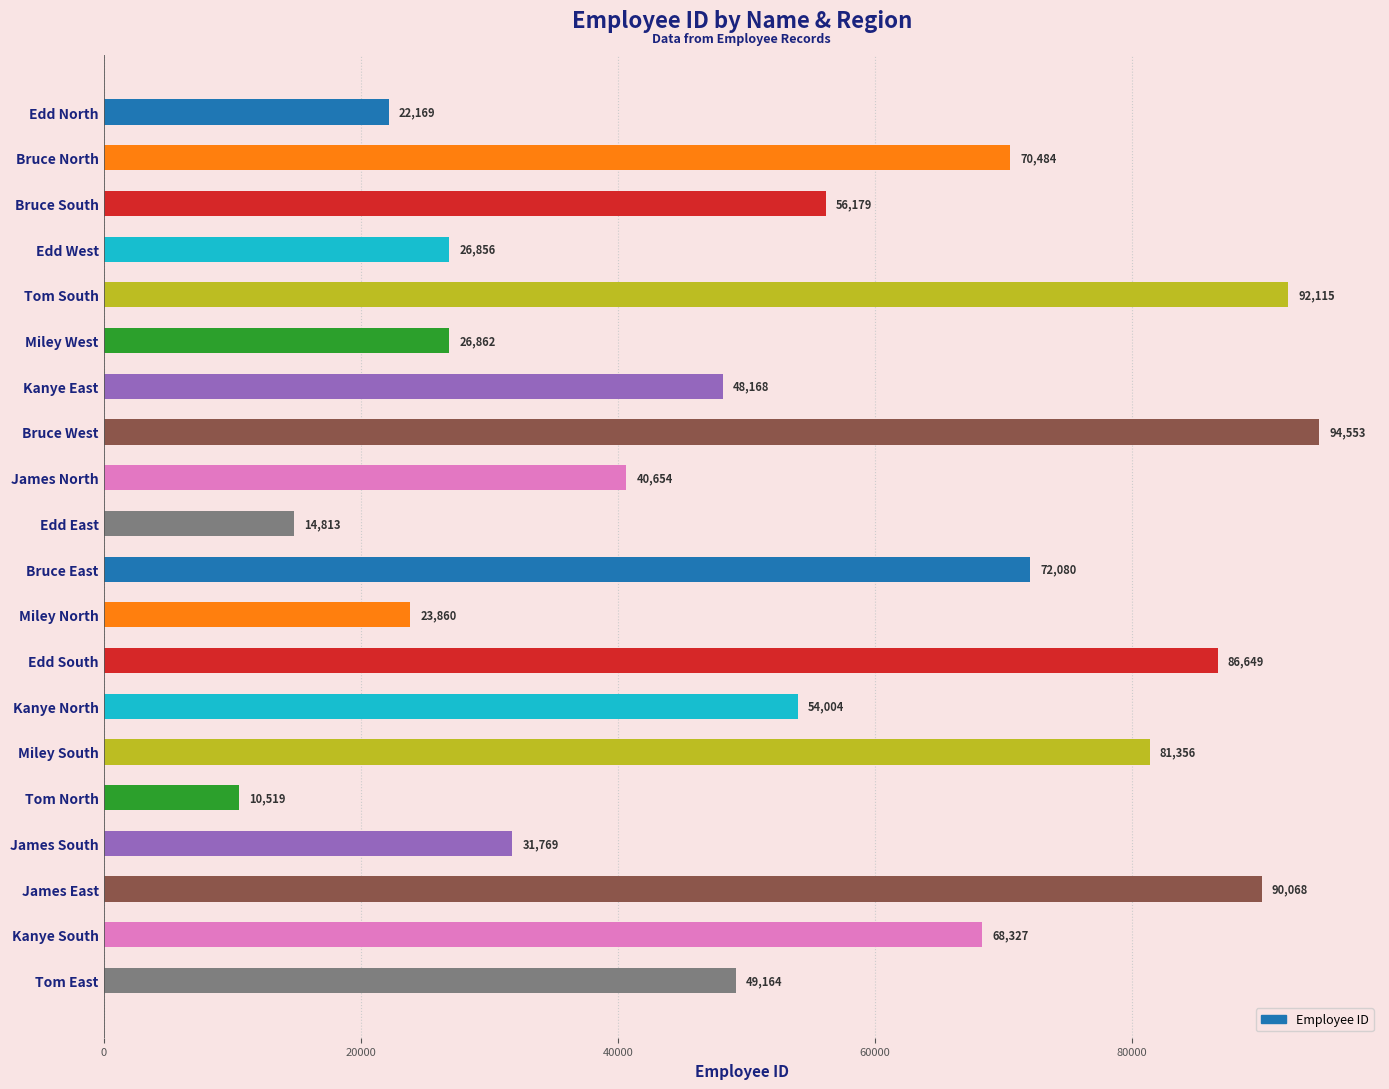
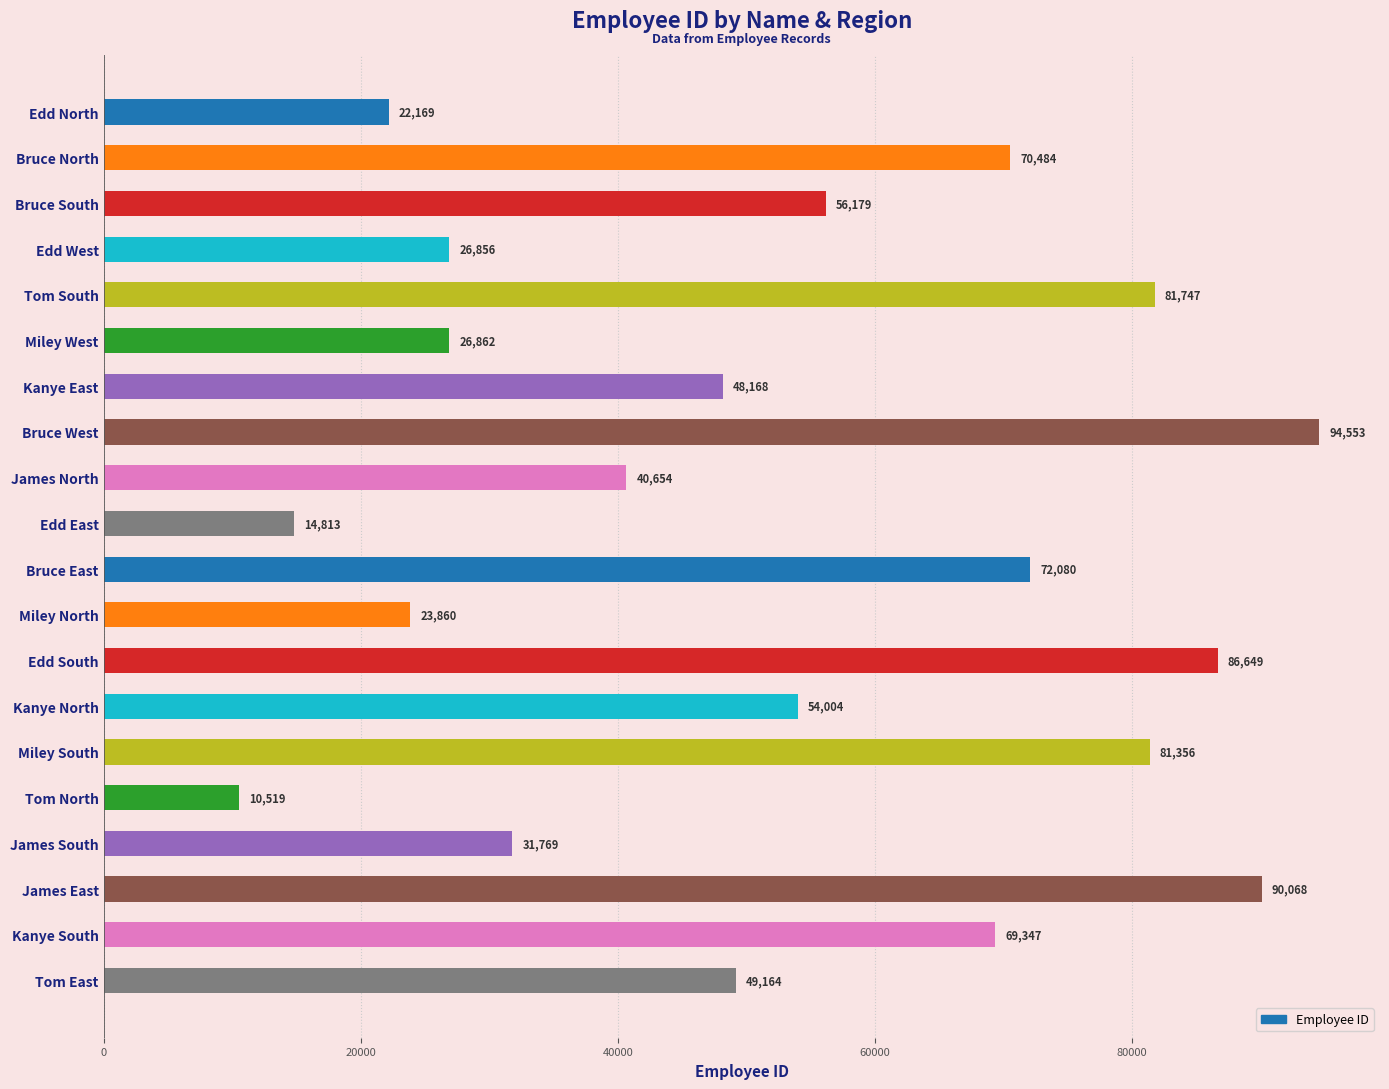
Tom South: 92,115 -> 81,747
Kanye South: 68,327 -> 69,347
